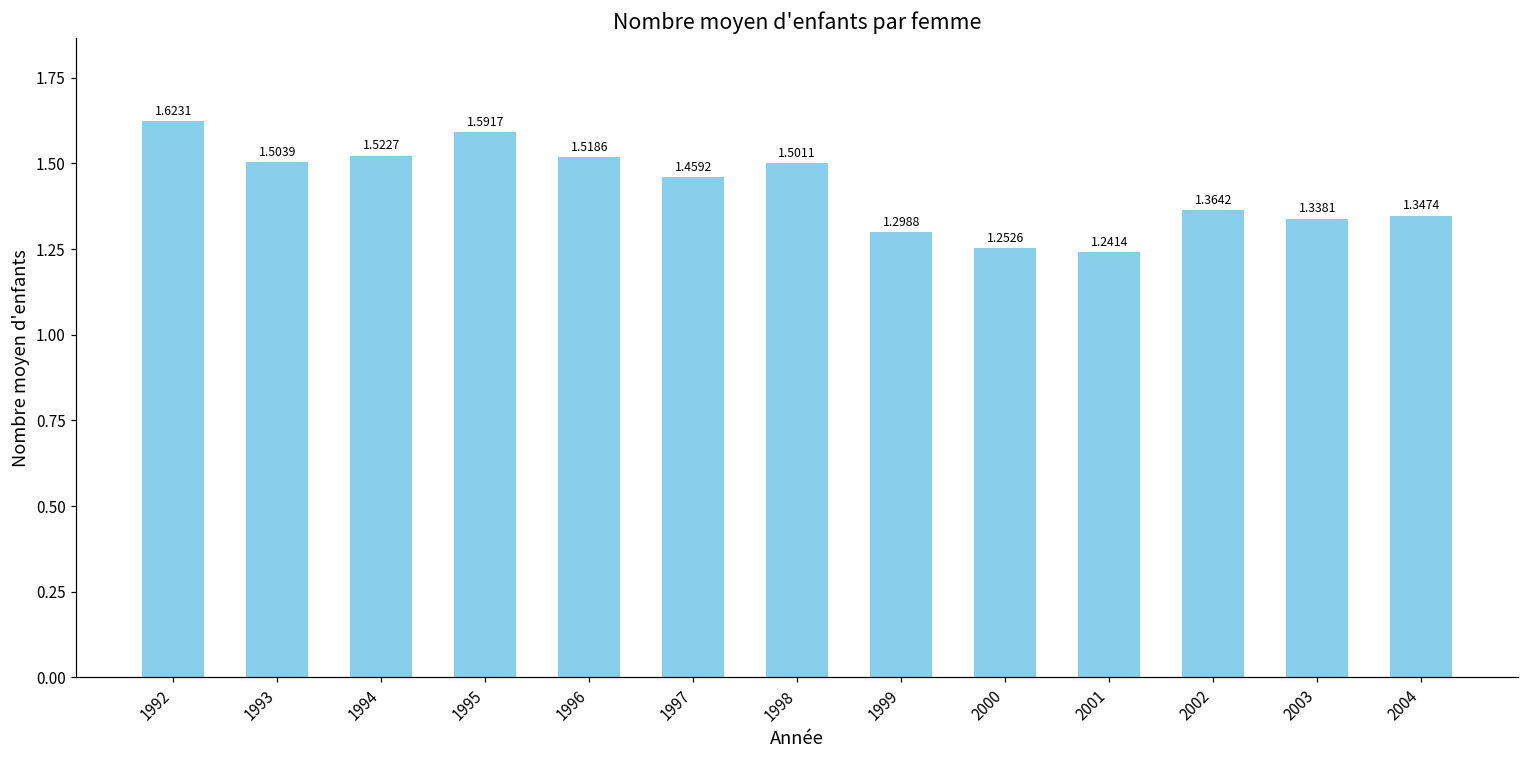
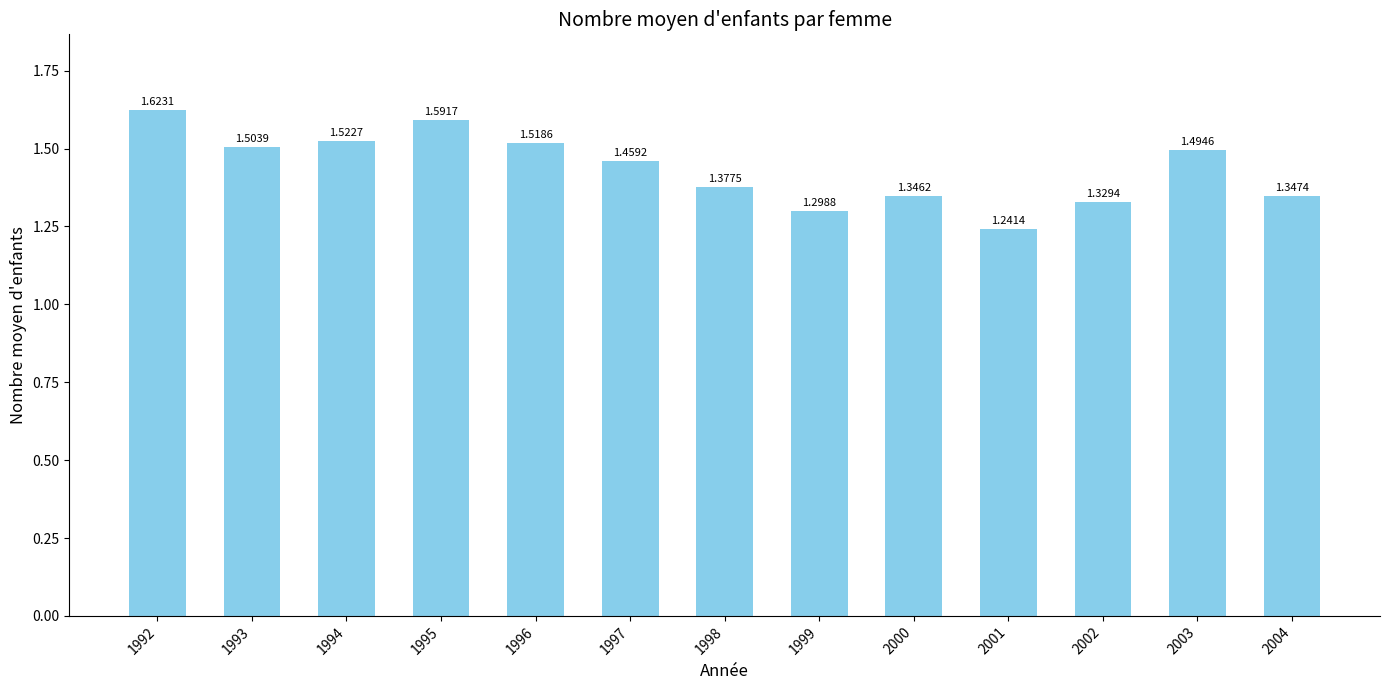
1998: 1.5011 -> 1.3775
2000: 1.2526 -> 1.3462
2002: 1.3642 -> 1.3294
2003: 1.3381 -> 1.4946
